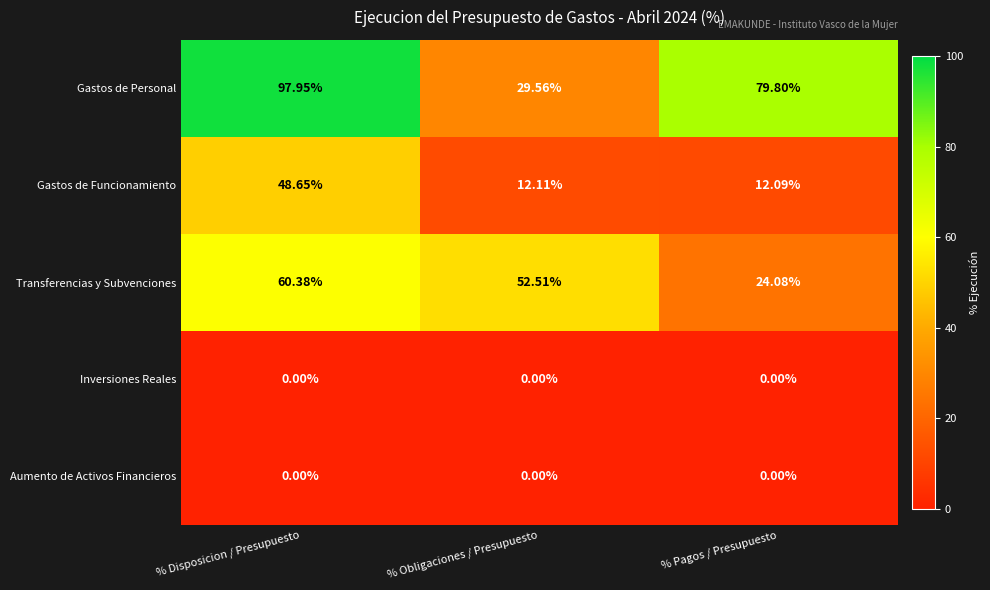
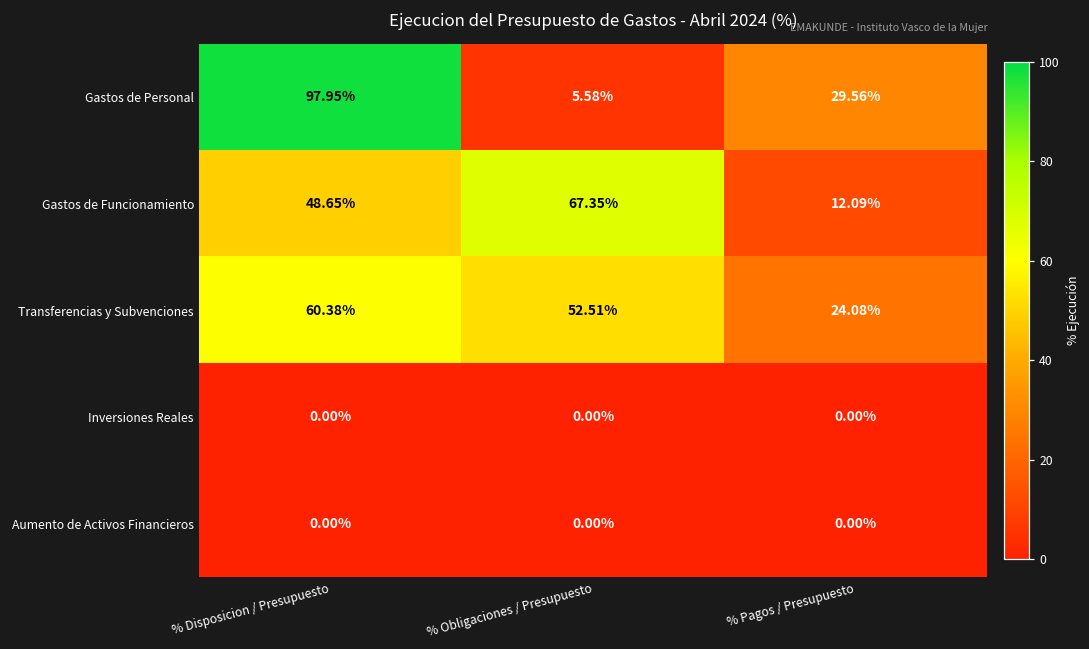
Gastos de Personal, % Obligaciones / Presupuesto: 29.56% -> 5.58%
Gastos de Personal, % Pagos / Presupuesto: 79.80% -> 29.56%
Gastos de Funcionamiento, % Obligaciones / Presupuesto: 12.11% -> 67.35%
